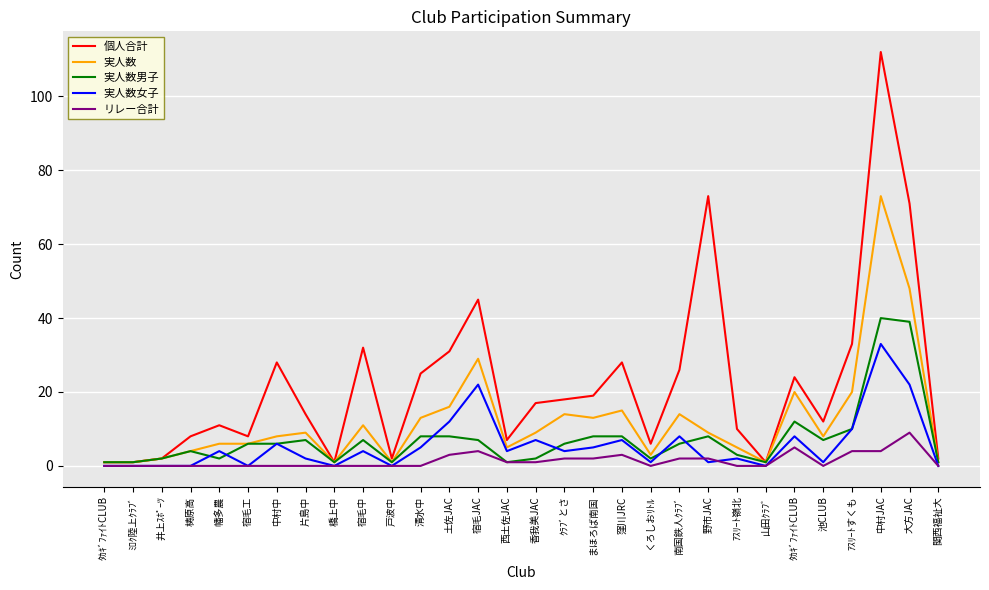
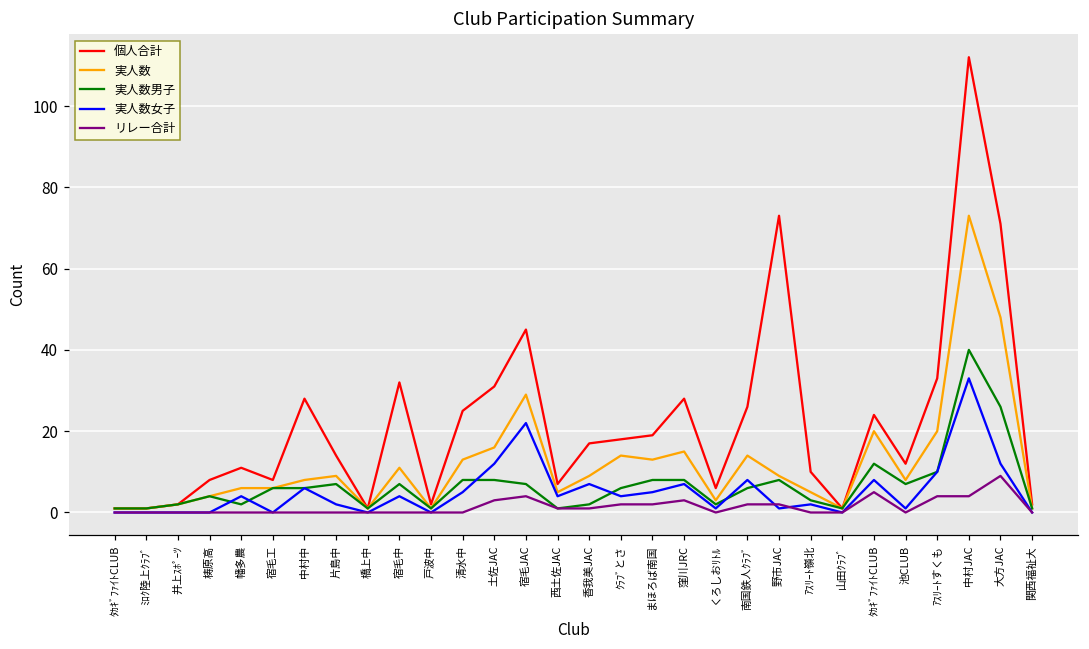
実人数男子, 大方JAC: 39 -> 26
実人数女子, 大方JAC: 22 -> 12
